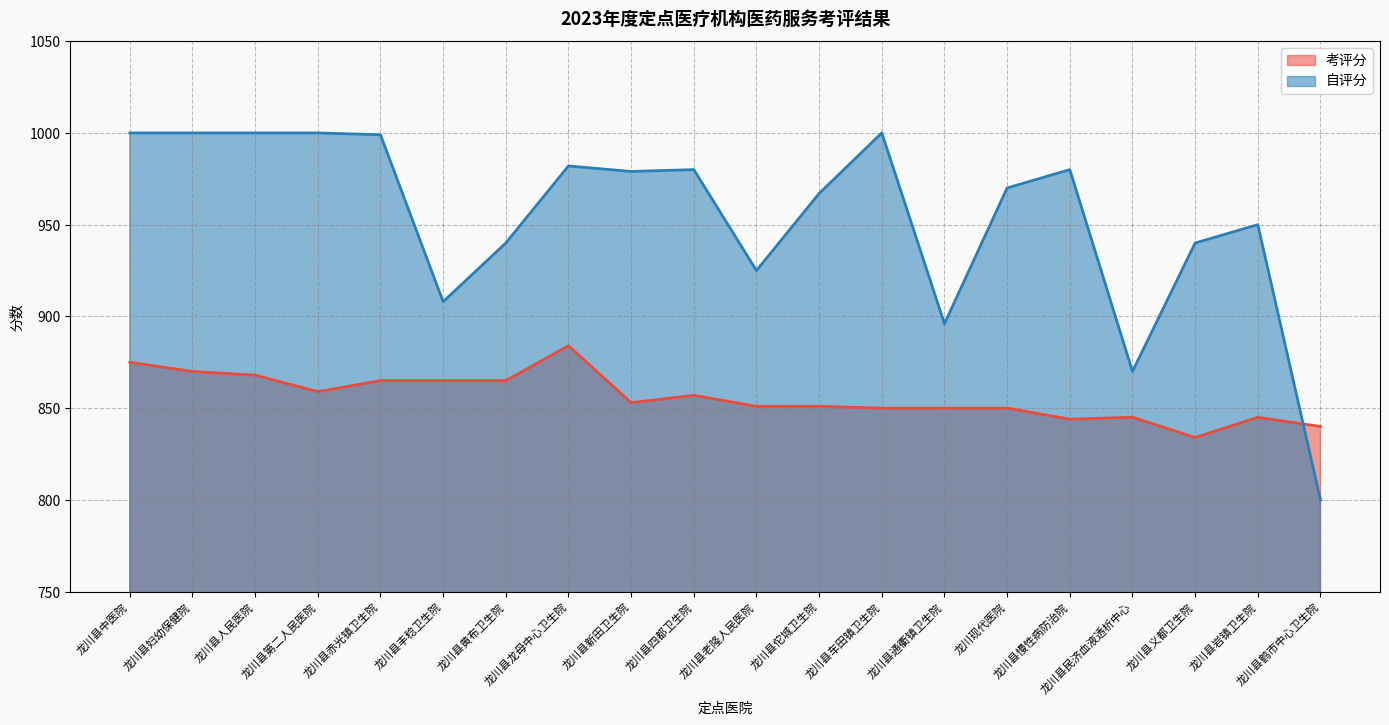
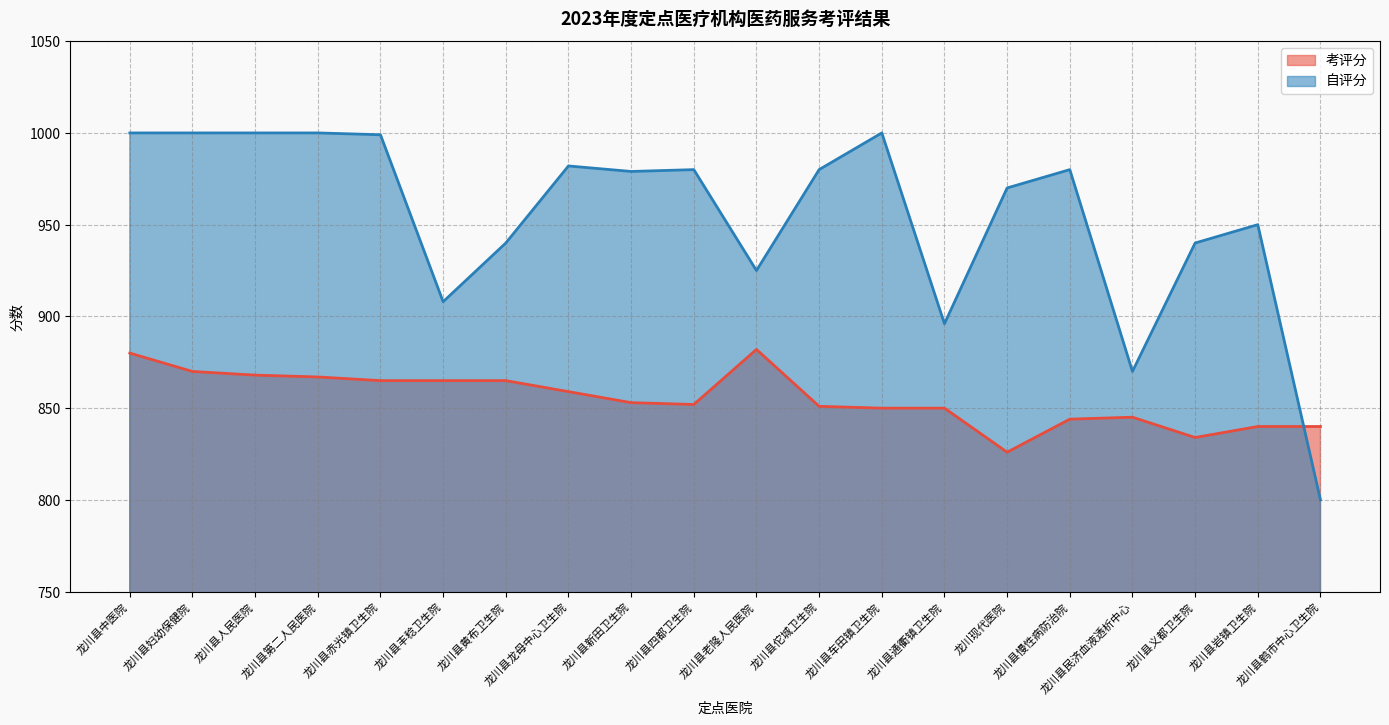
考评分, 龙川县中医院: 875 -> 880
考评分, 龙川县第二人民医院: 859 -> 867
考评分, 龙川县龙母中心卫生院: 884 -> 859
考评分, 龙川县四都卫生院: 857 -> 852
考评分, 龙川县老隆人民医院: 851 -> 882
自评分, 龙川县佗城卫生院: 967 -> 980
考评分, 龙川现代医院: 850 -> 826
考评分, 龙川县岩镇卫生院: 845 -> 840
